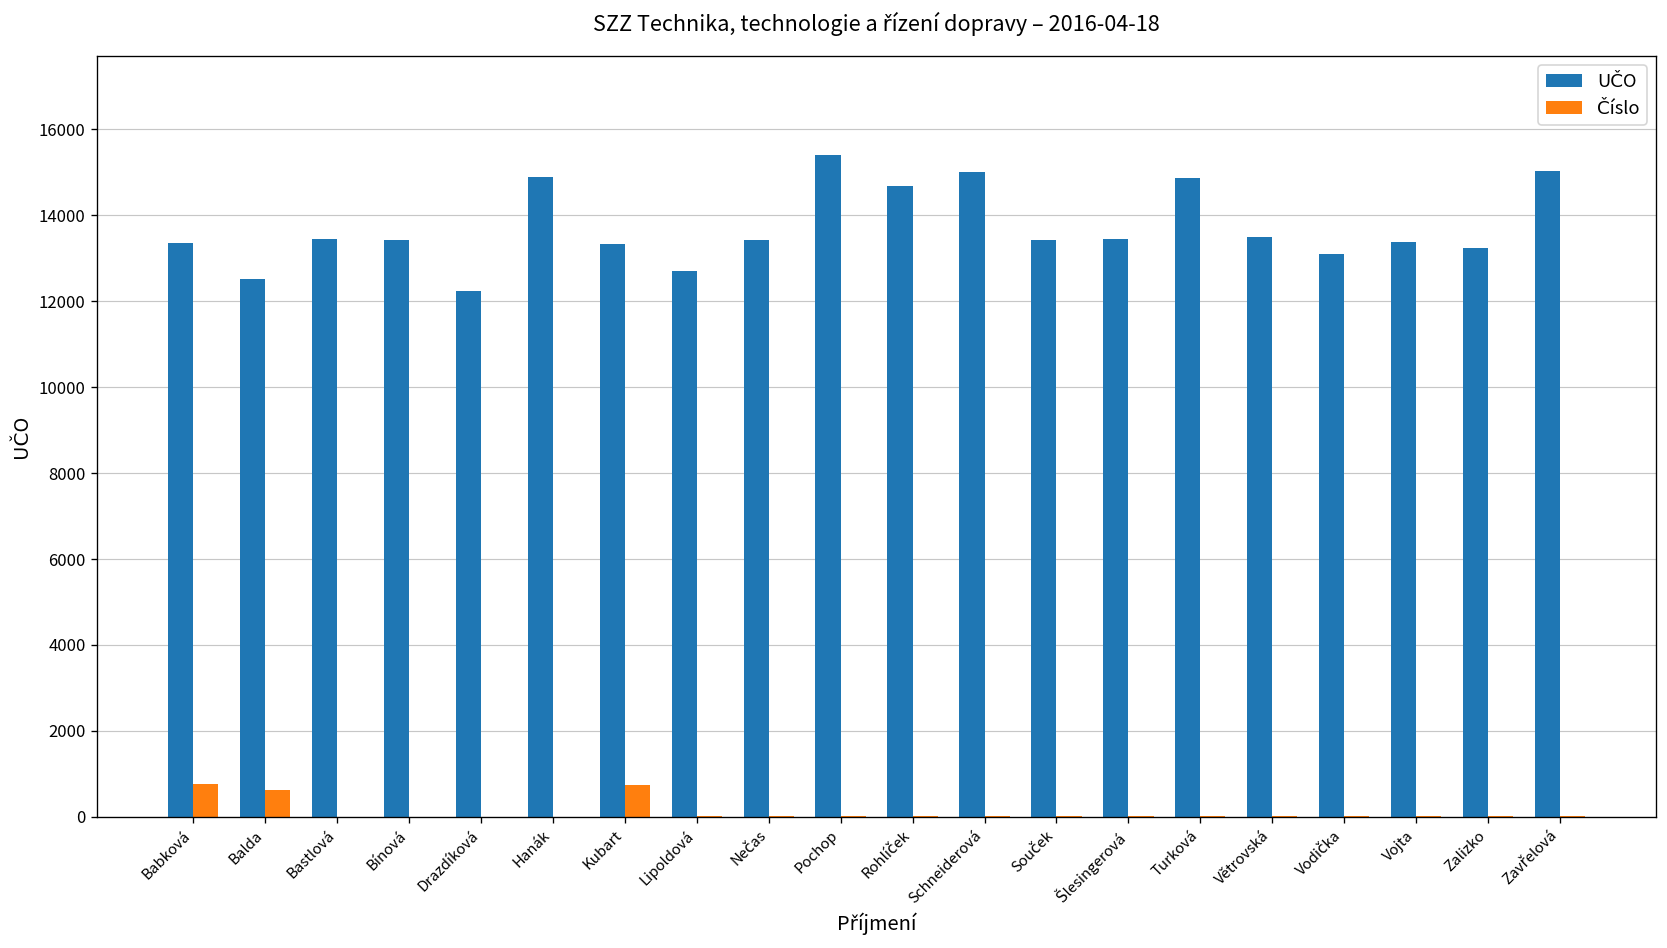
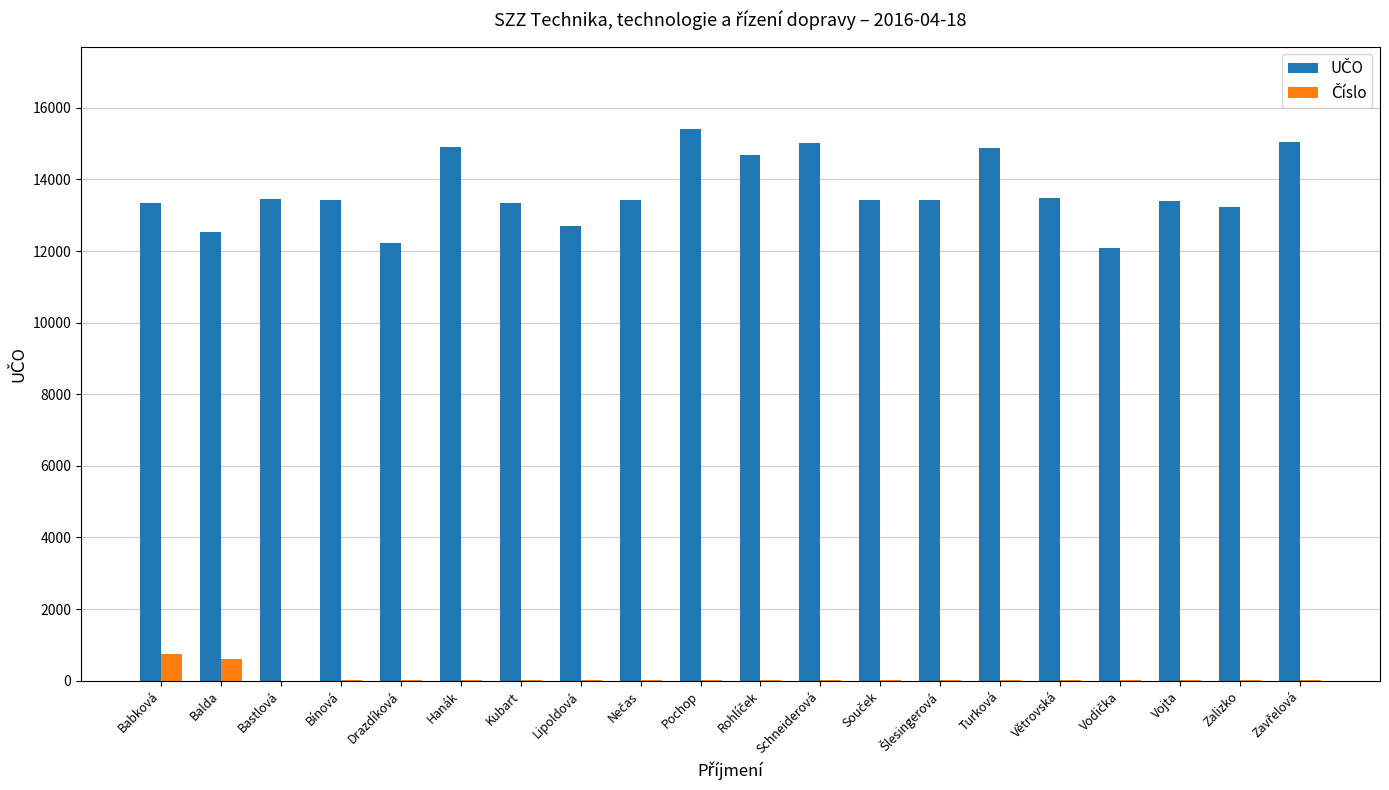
Číslo, Kubart: 700 -> 0
UČO, Vodička: 13100 -> 12100
